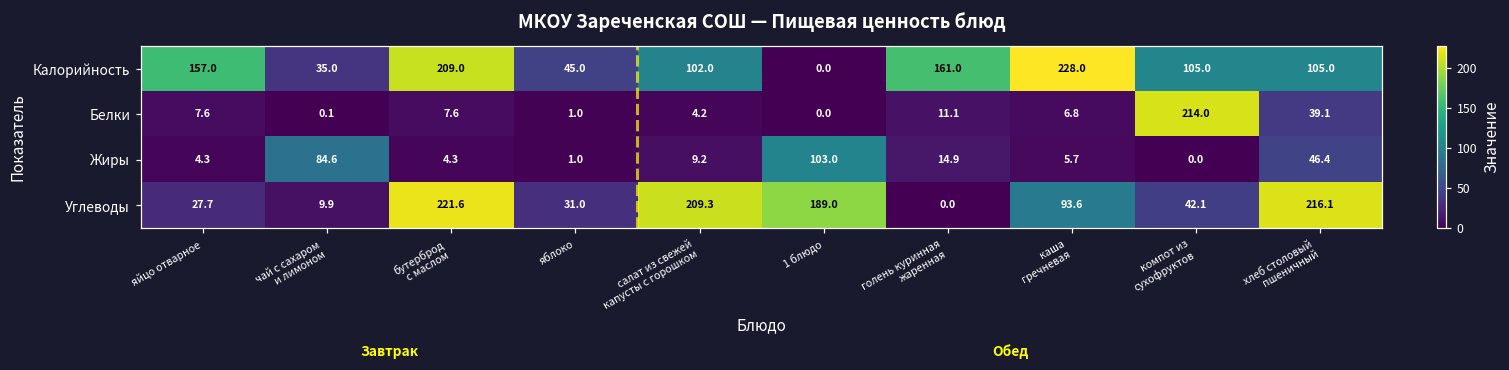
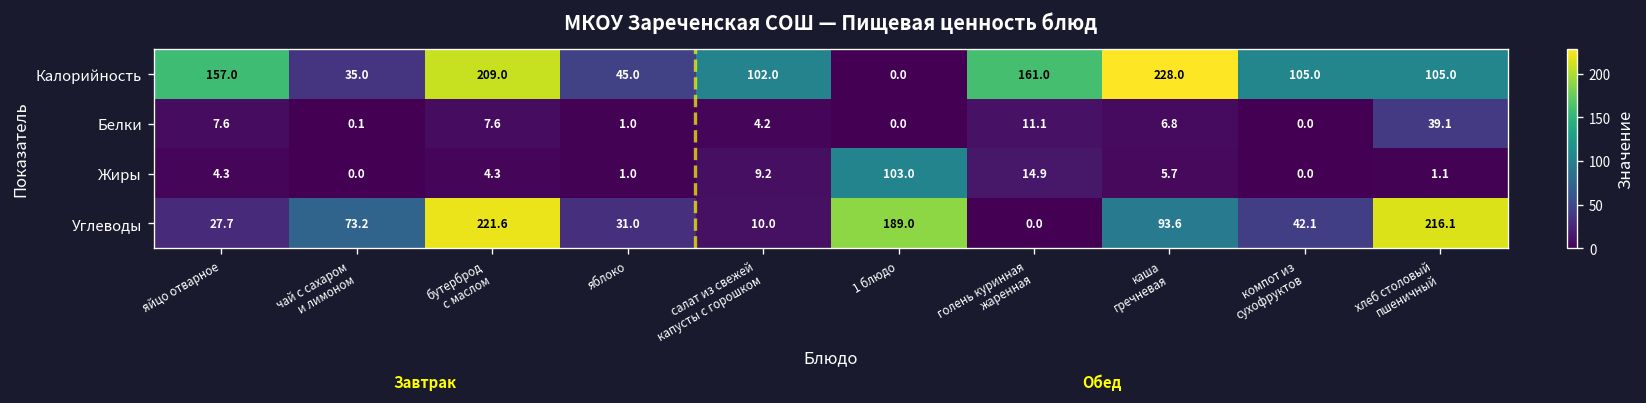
Белки, компот из сухофруктов: 214.0 -> 0.0
Жиры, чай с сахаром и лимоном: 84.6 -> 0.0
Жиры, хлеб столовый пшеничный: 46.4 -> 1.1
Углеводы, чай с сахаром и лимоном: 9.9 -> 73.2
Углеводы, салат из свежей капусты с горошком: 209.3 -> 10.0
